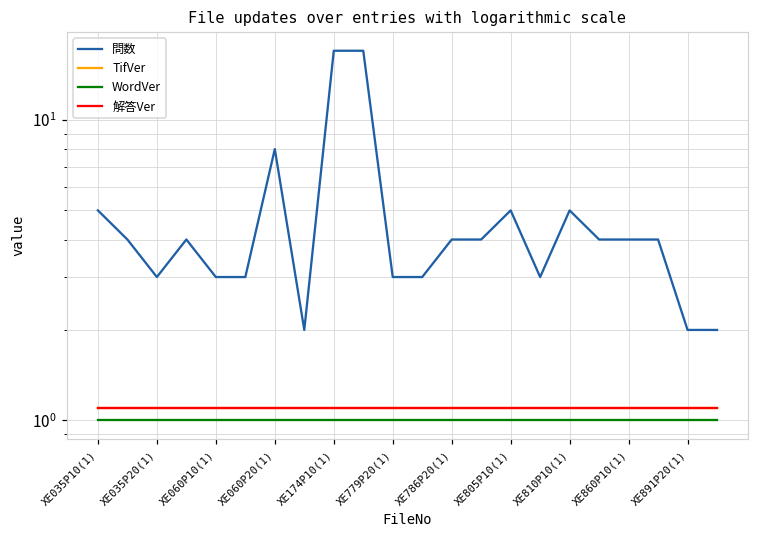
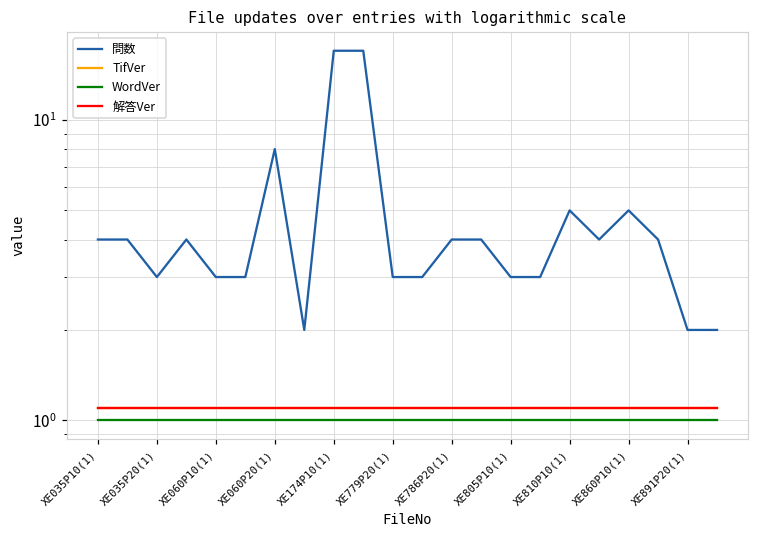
問数, XE035P10(1): 5 -> 4
問数, XE805P10(1): 5 -> 3
問数, XE860P10(1): 4 -> 5
